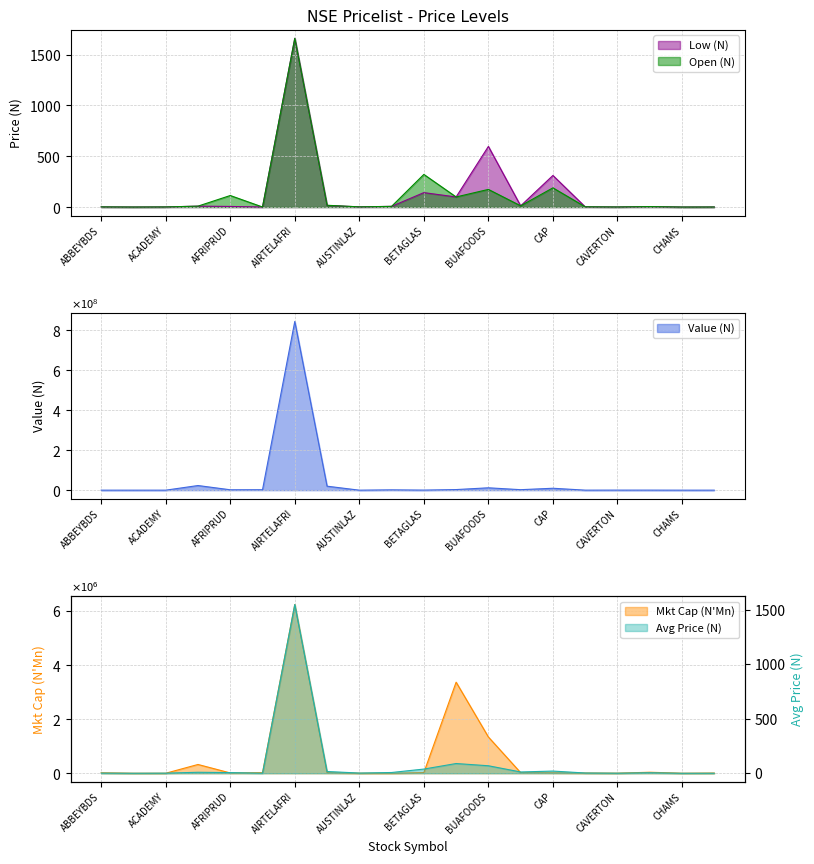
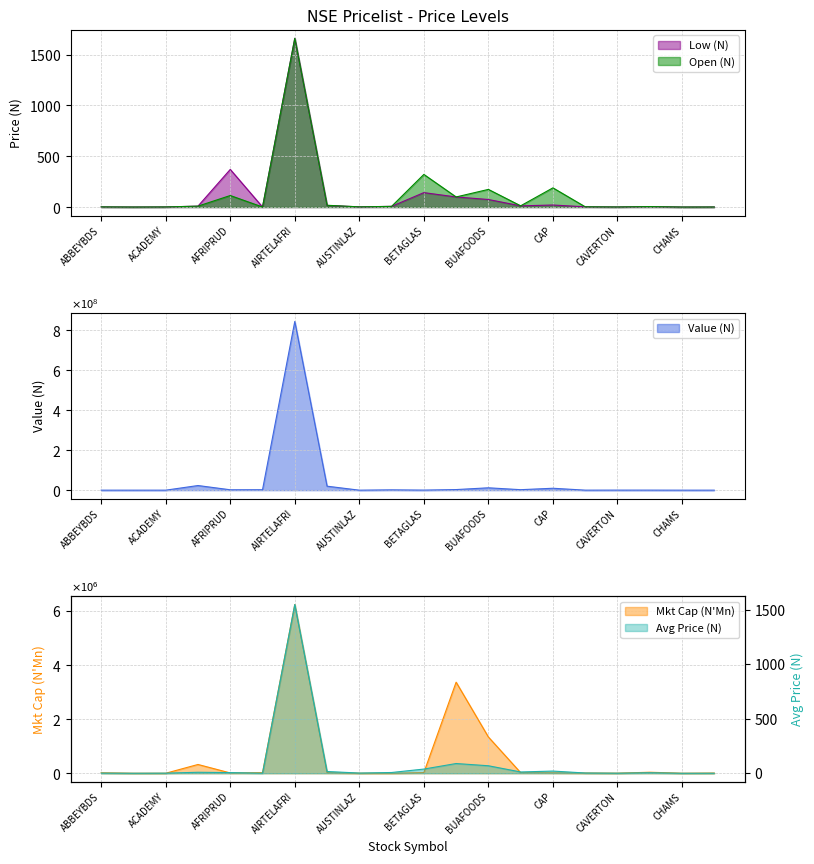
NSE Pricelist - Price Levels, Low (N), AFRIPRUD: 10 -> 370
NSE Pricelist - Price Levels, Low (N), BUAFOODS: 600 -> 70
NSE Pricelist - Price Levels, Low (N), CAP: 310 -> 20
